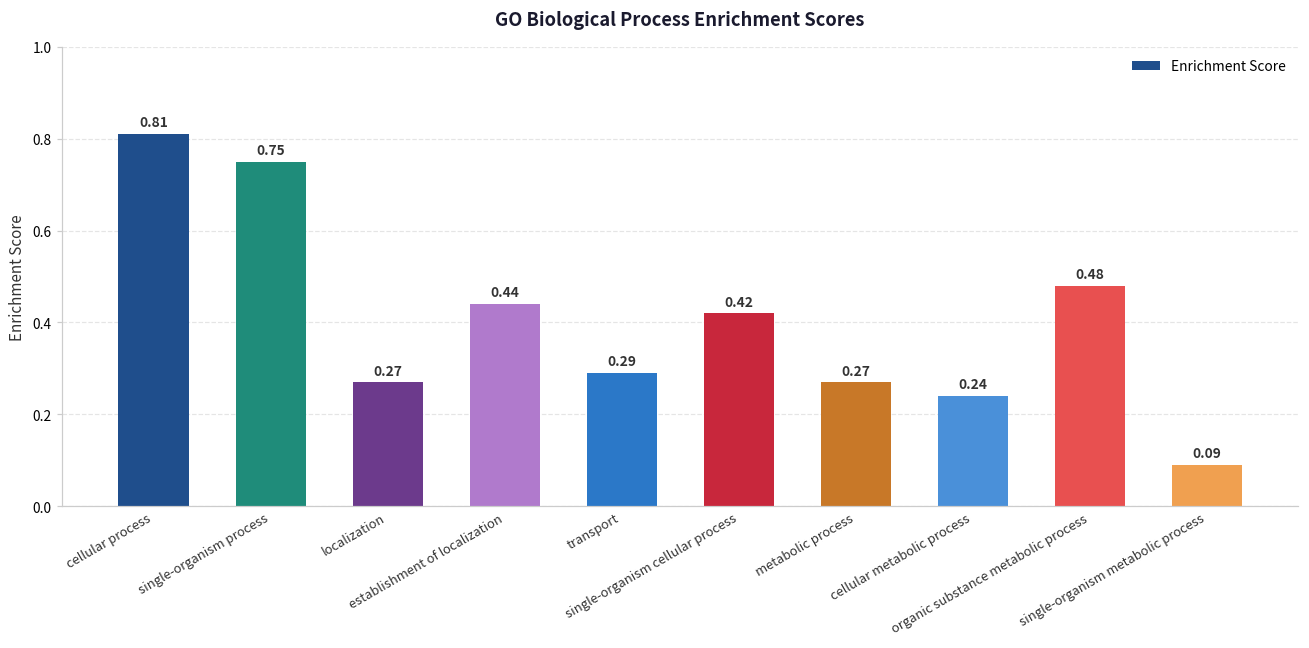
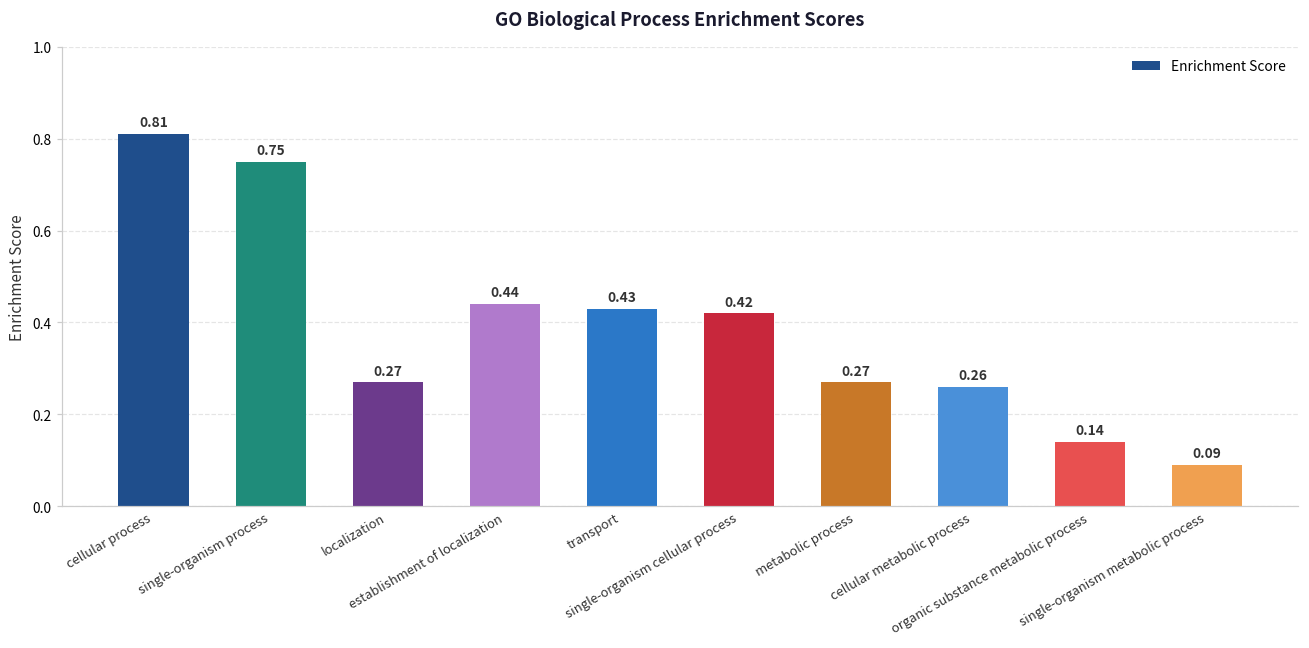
transport: 0.29 -> 0.43
cellular metabolic process: 0.24 -> 0.26
organic substance metabolic process: 0.48 -> 0.14
